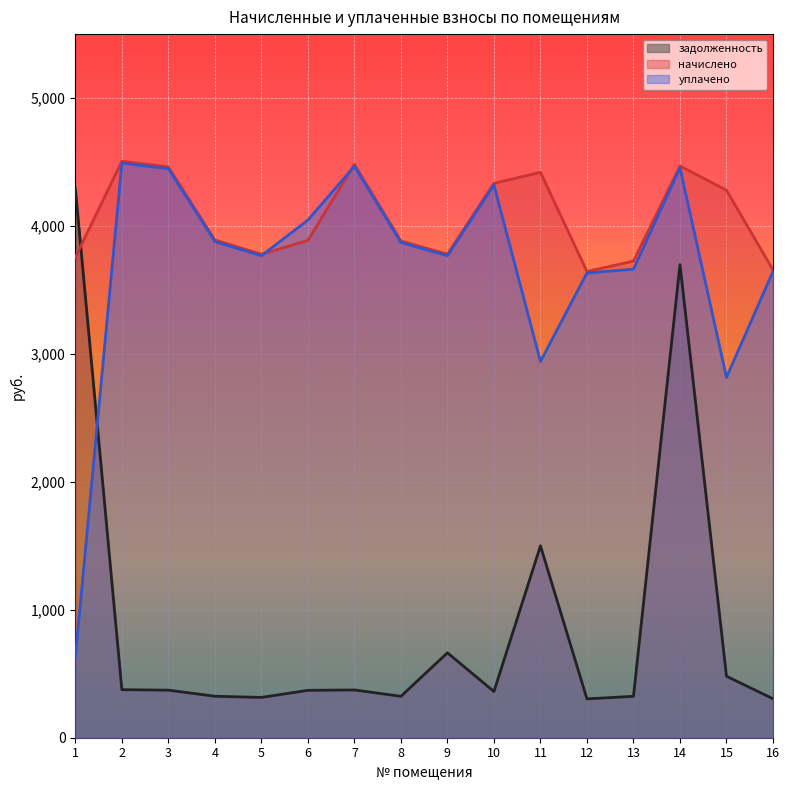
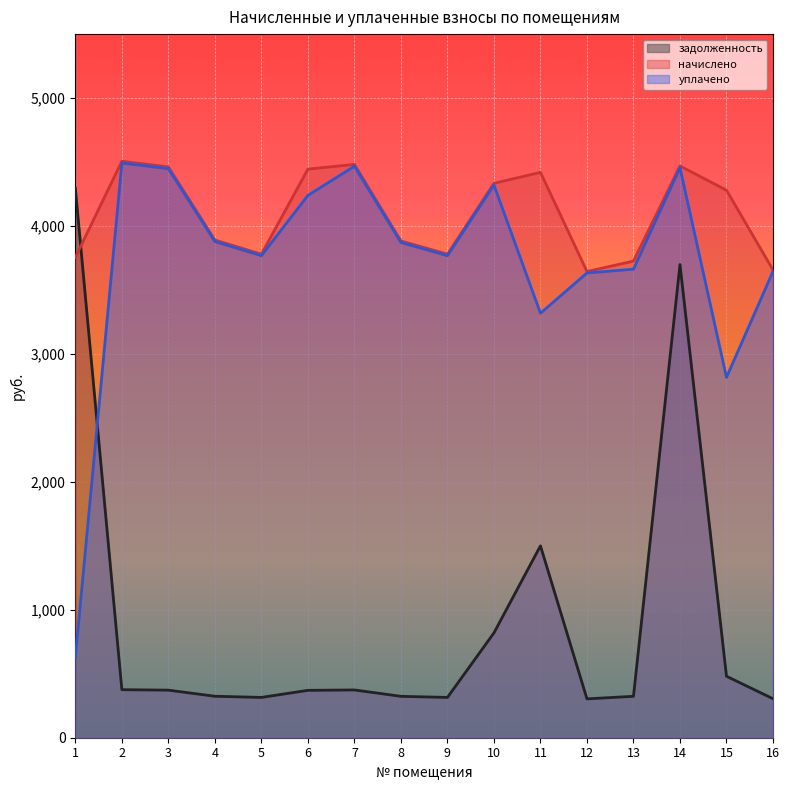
начислено, 6: 3,890 -> 4,440
уплачено, 6: 4,050 -> 4,240
задолженность, 9: 660 -> 310
задолженность, 10: 360 -> 820
уплачено, 11: 2,940 -> 3,320
